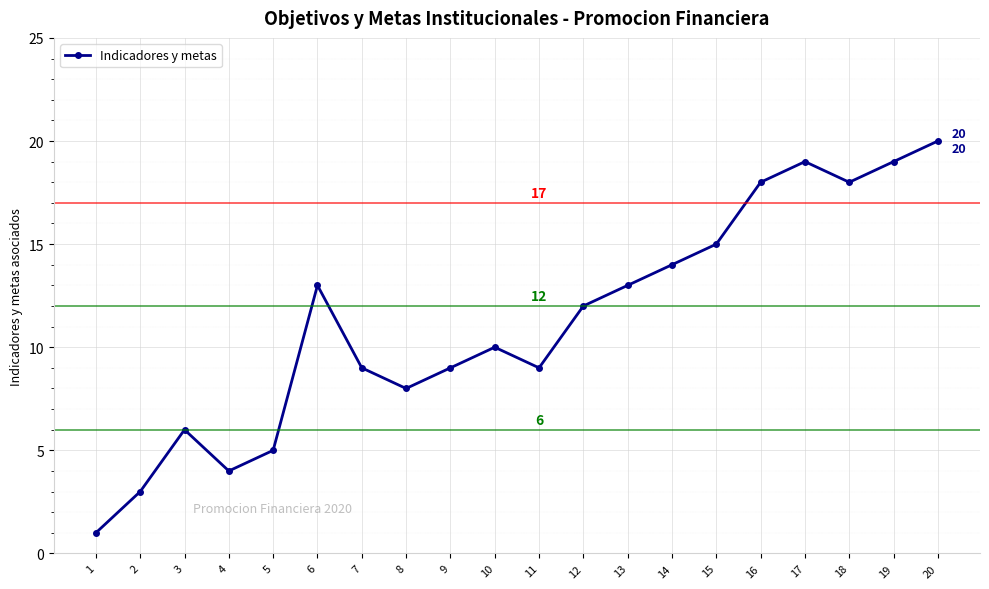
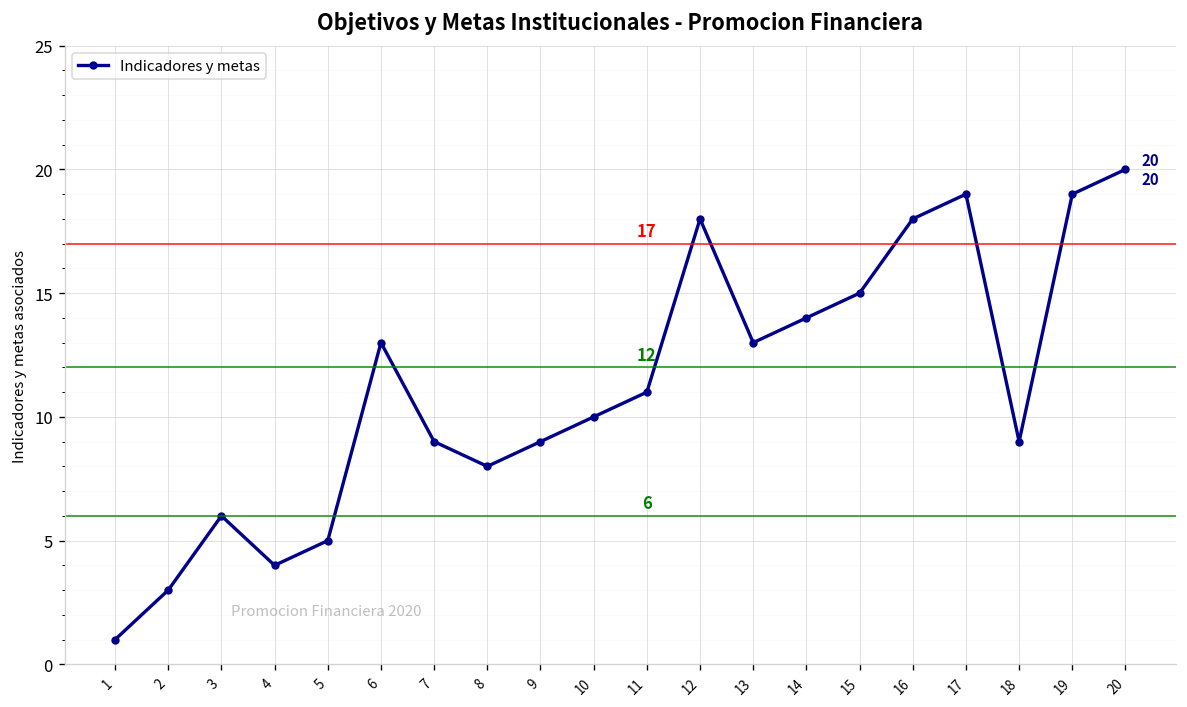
11: 9 -> 11
12: 12 -> 18
18: 18 -> 9
